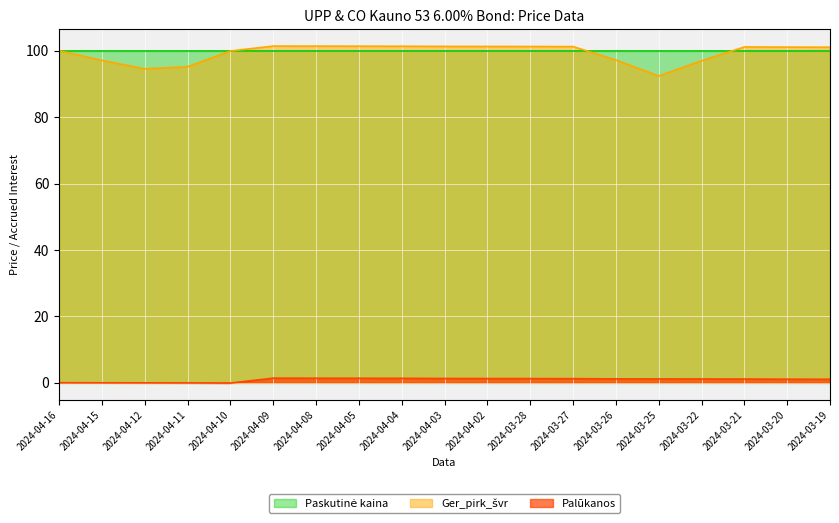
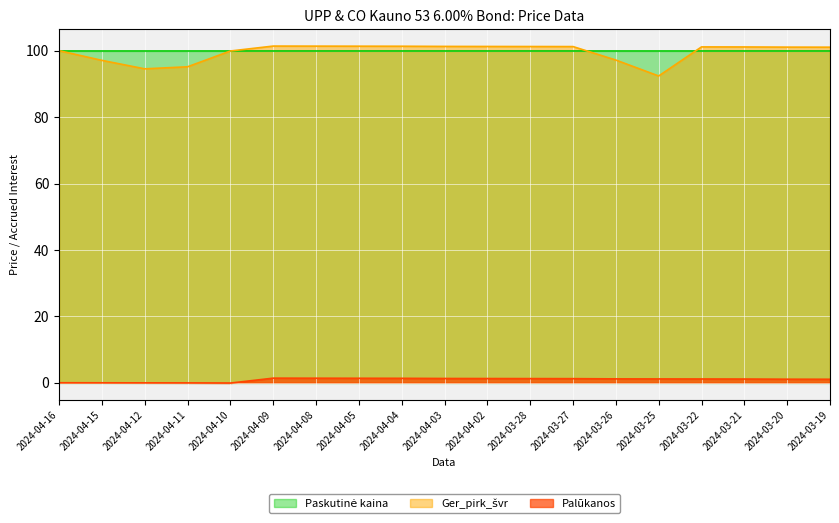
Ger_pirk_švr, 2024-03-22: 97 -> 101
